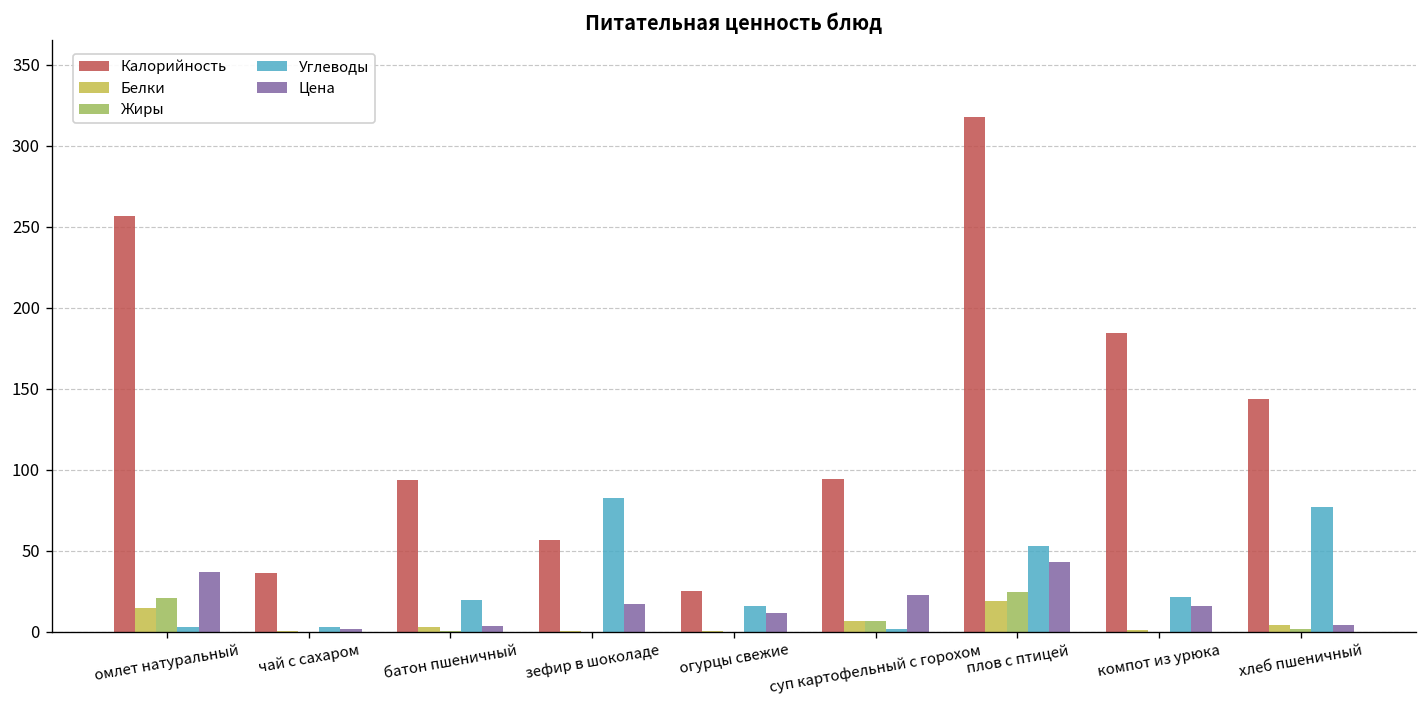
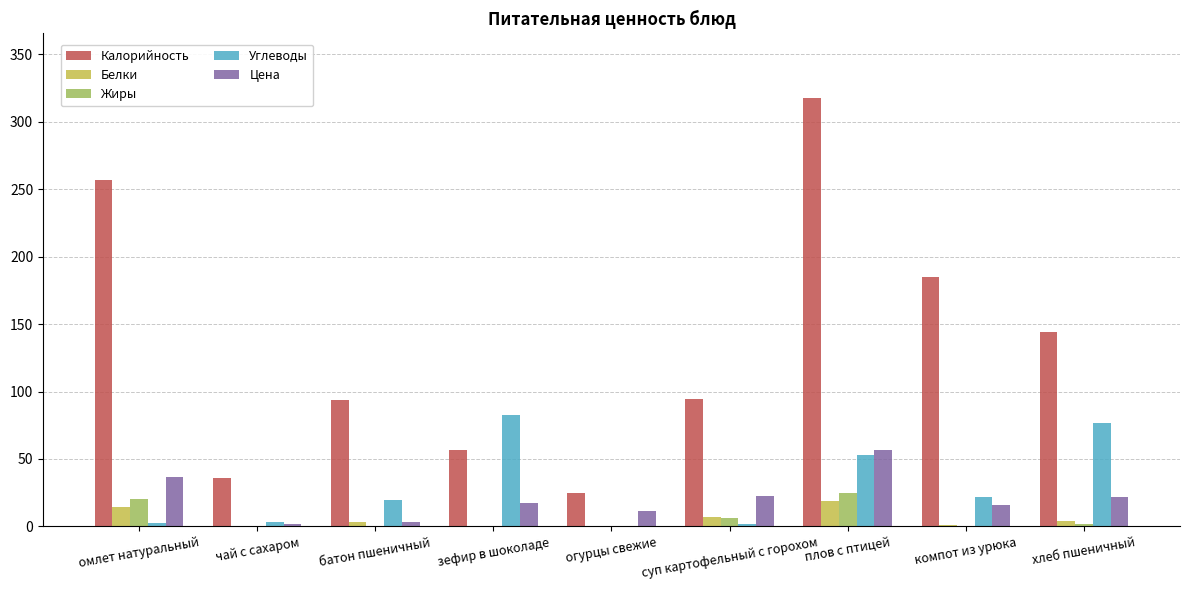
Углеводы, огурцы свежие: 16 -> 1
Цена, плов с птицей: 43 -> 57
Цена, хлеб пшеничный: 4 -> 22
